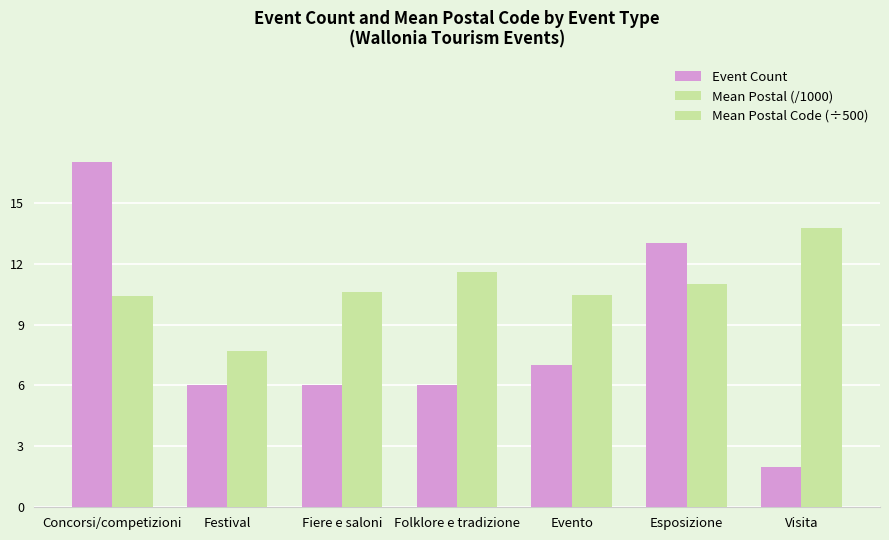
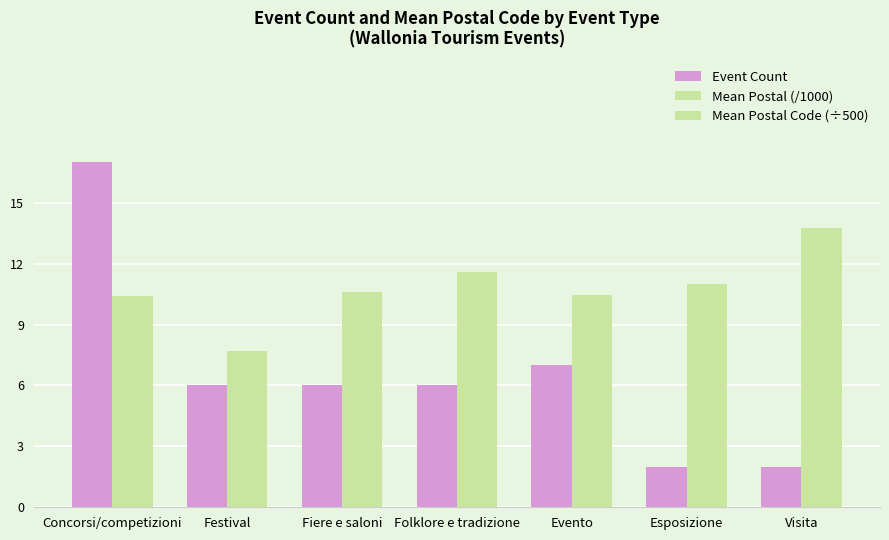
Event Count, Esposizione: 13 -> 2
